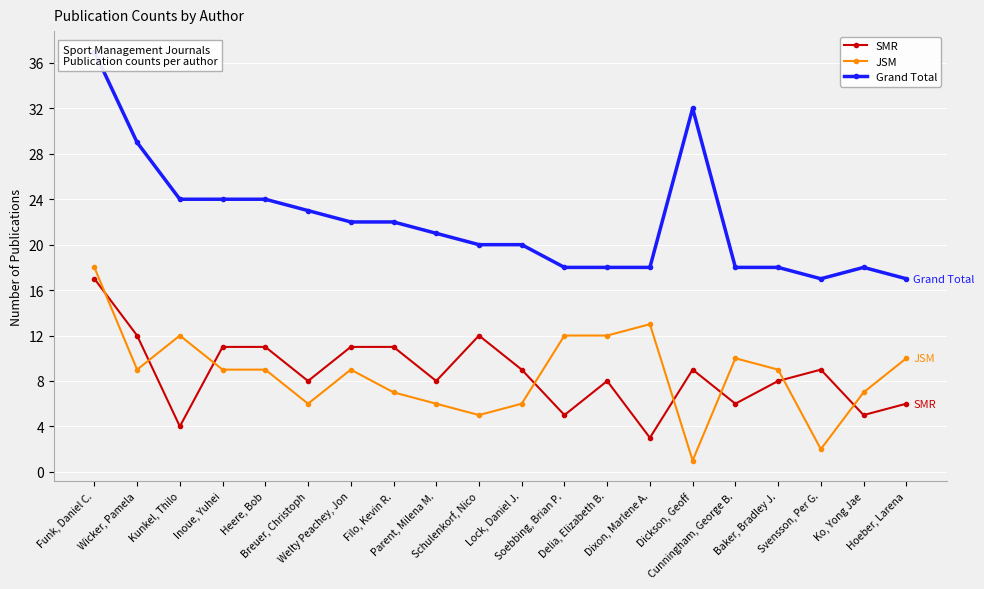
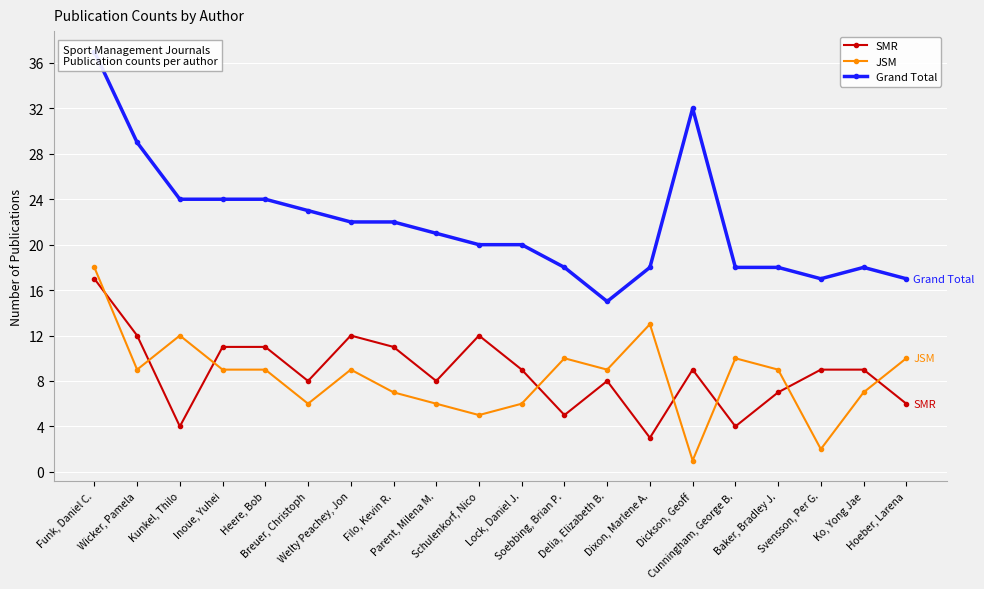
SMR, Welty Peachey, Jon: 11 -> 12
JSM, Soebbing, Brian P.: 12 -> 10
JSM, Delia, Elizabeth B.: 12 -> 9
Grand Total, Delia, Elizabeth B.: 18 -> 15
SMR, Cunningham, George B.: 6 -> 4
SMR, Baker, Bradley J.: 8 -> 7
SMR, Ko, Yong Jae: 5 -> 9
